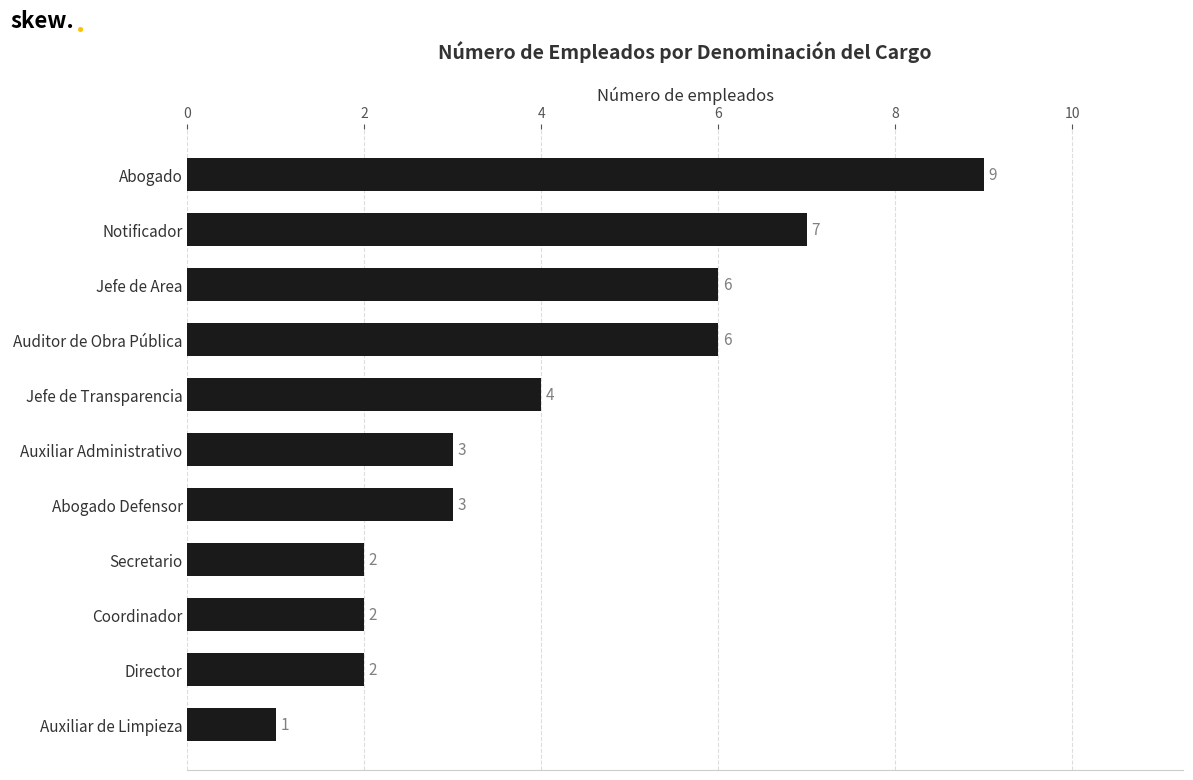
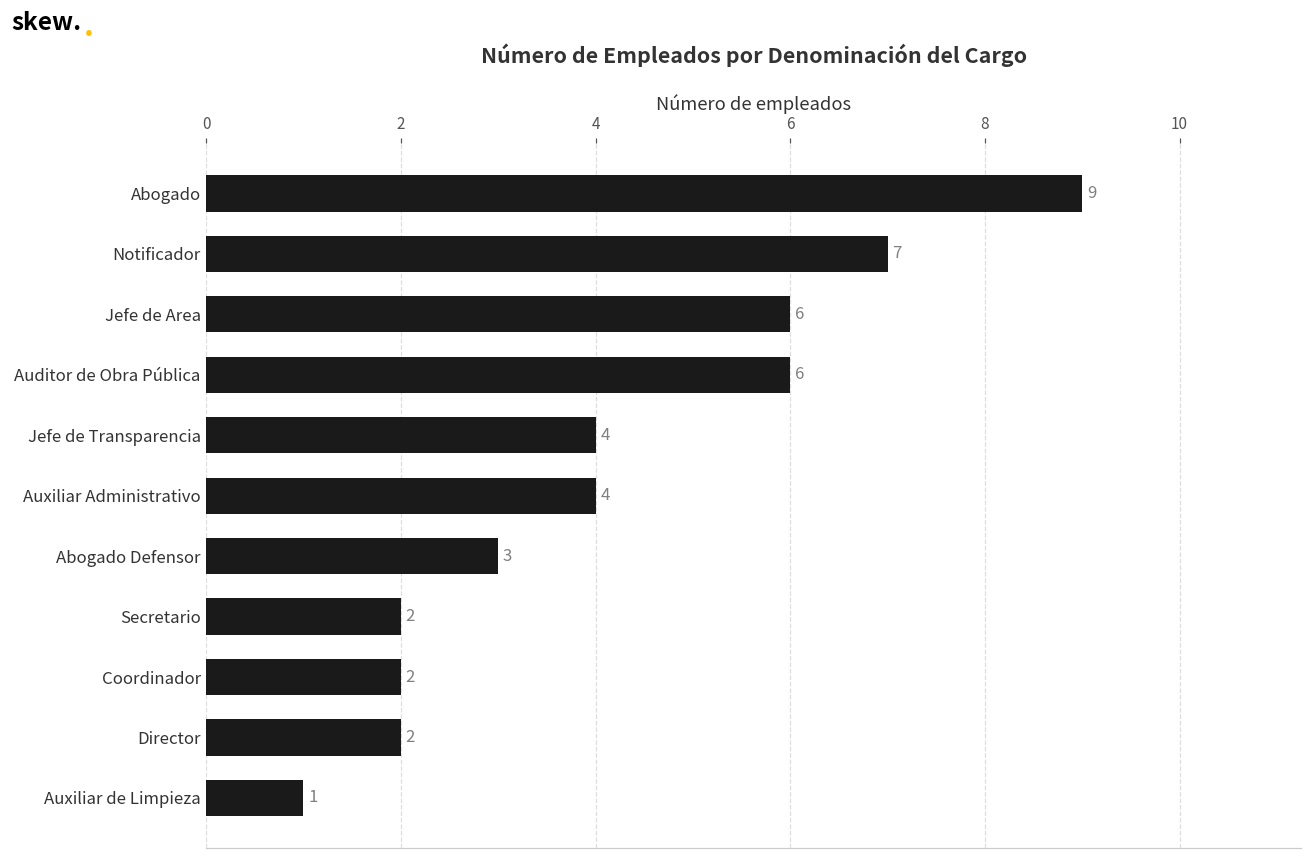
Auxiliar Administrativo: 3 -> 4
